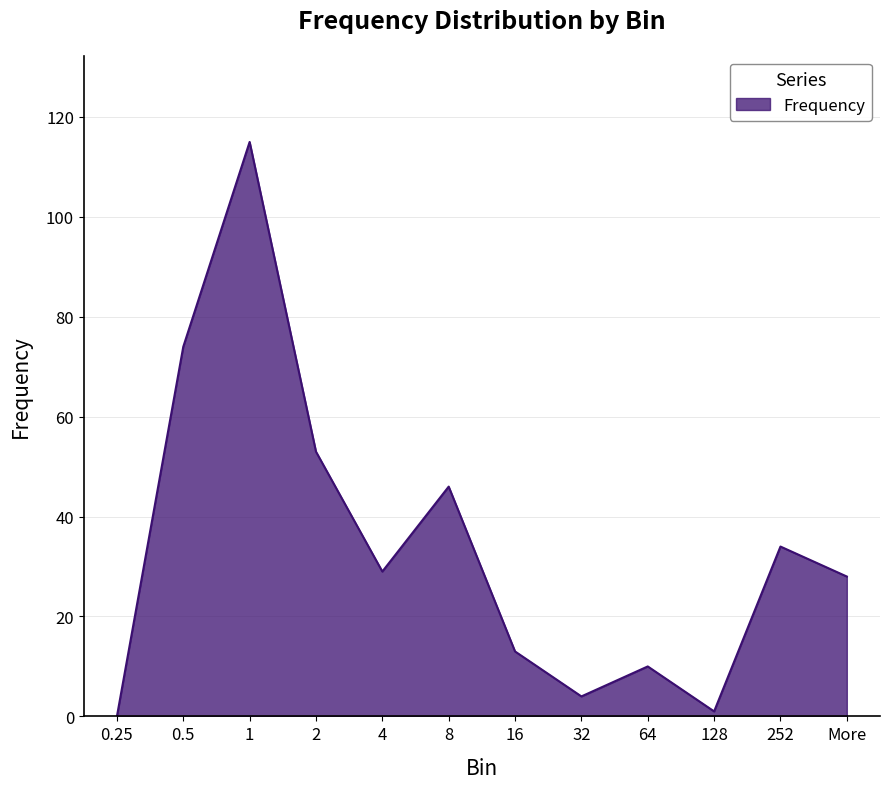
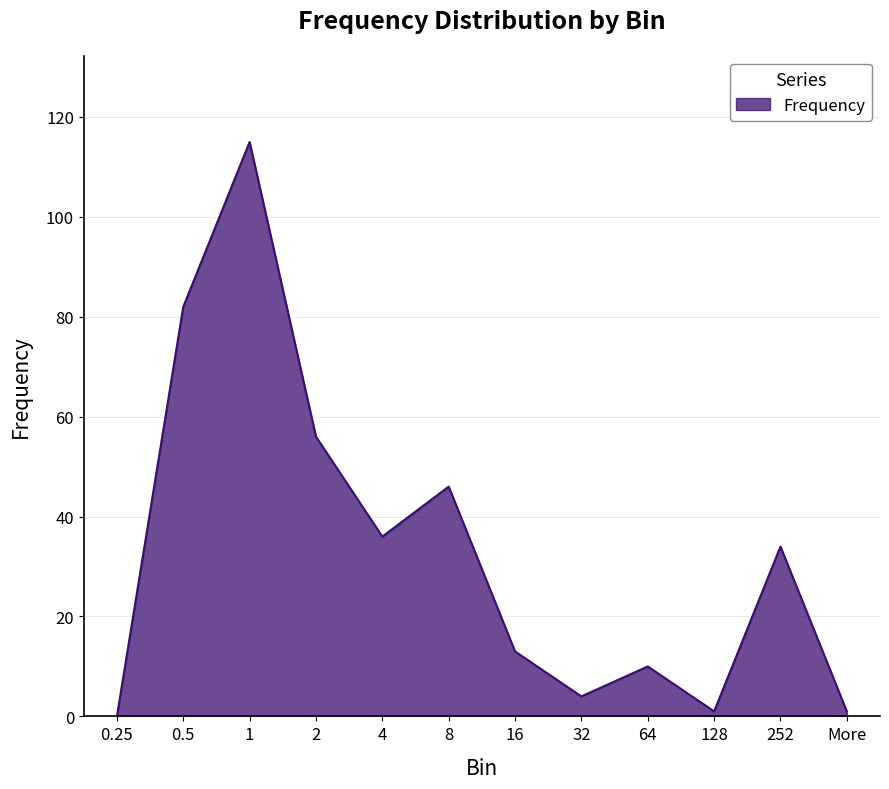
0.5: 74 -> 82
2: 53 -> 56
4: 29 -> 36
More: 28 -> 1
